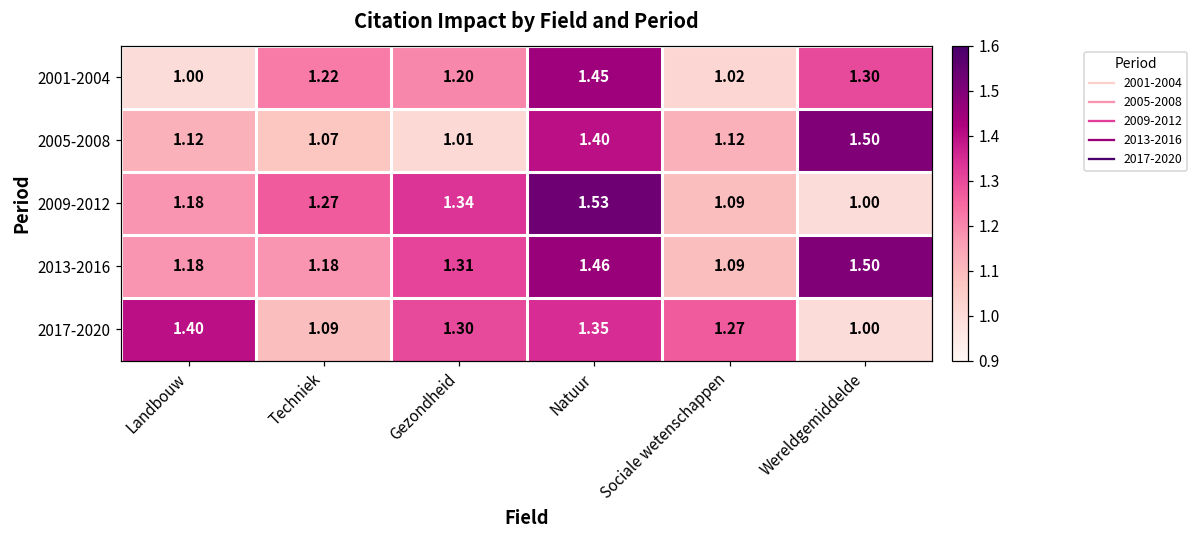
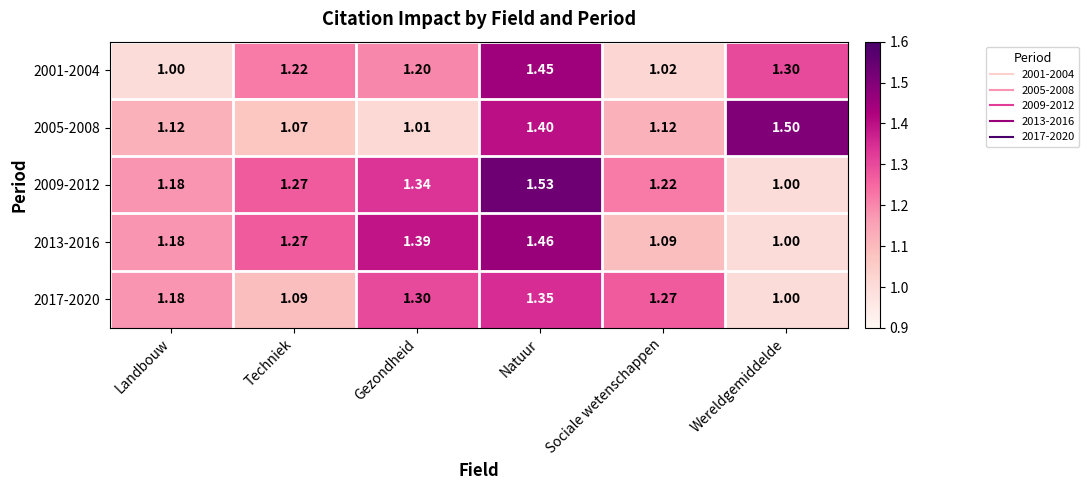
2009-2012, Sociale wetenschappen: 1.09 -> 1.22
2013-2016, Techniek: 1.18 -> 1.27
2013-2016, Gezondheid: 1.31 -> 1.39
2013-2016, Wereldgemiddelde: 1.50 -> 1.00
2017-2020, Landbouw: 1.40 -> 1.18
